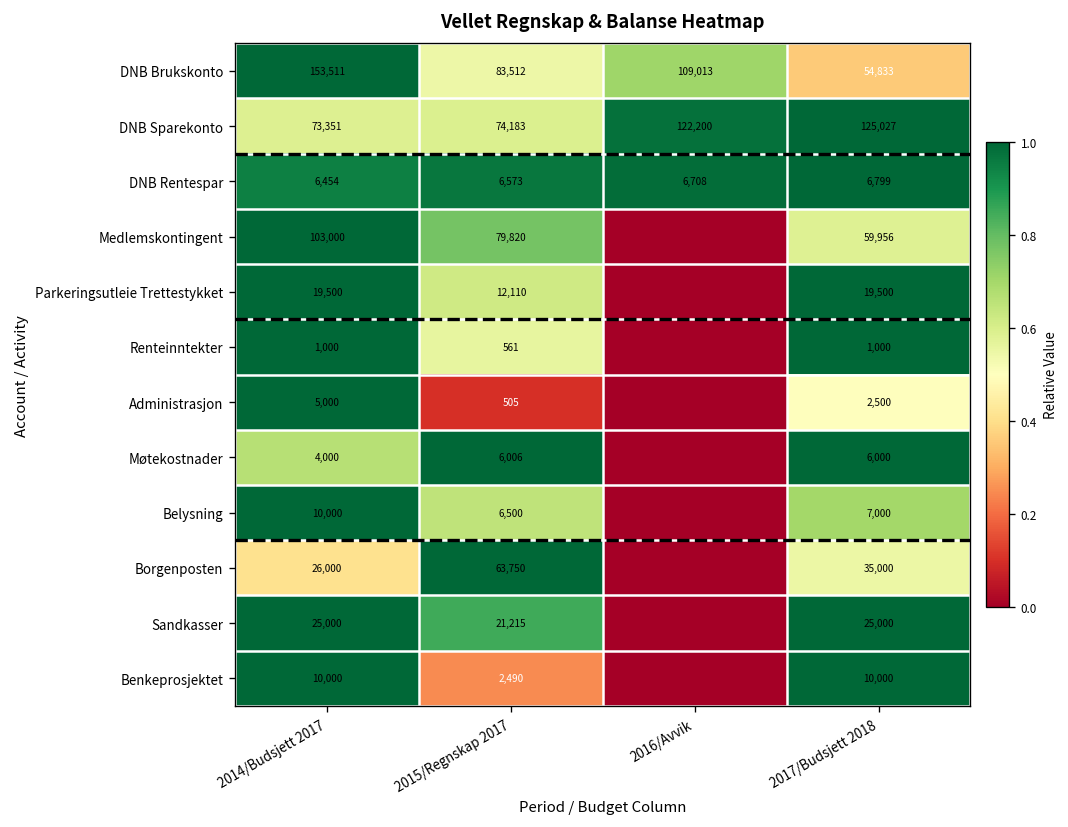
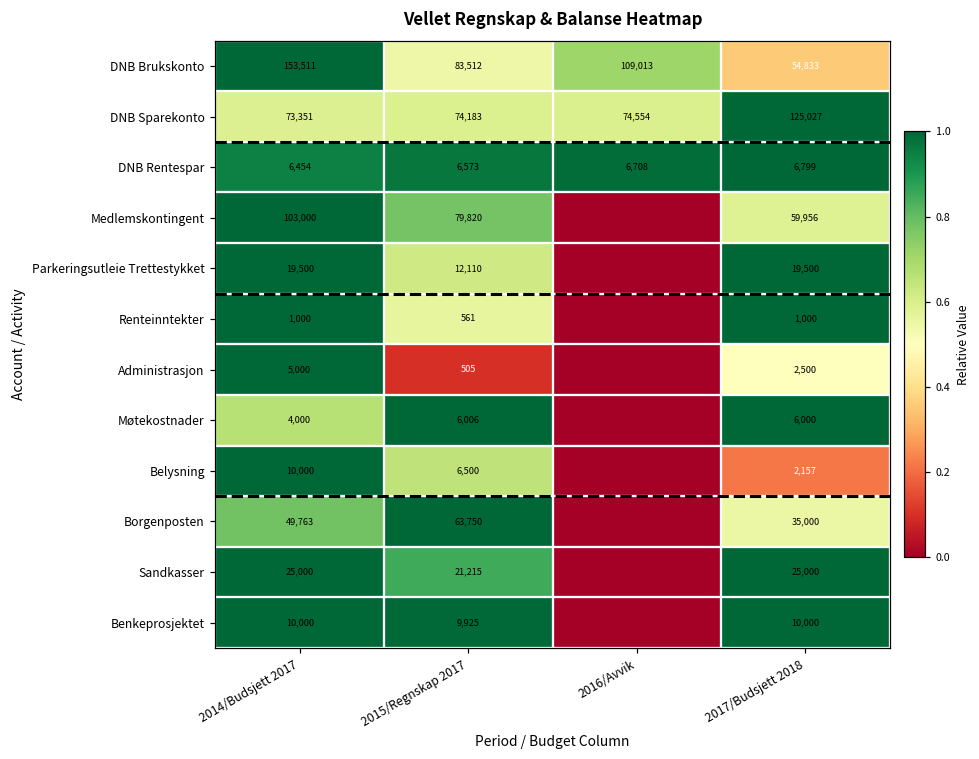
DNB Sparekonto, 2016/Avvik: 122,200 -> 74,554
Belysning, 2017/Budsjett 2018: 7,000 -> 2,157
Borgenposten, 2014/Budsjett 2017: 26,000 -> 49,763
Benkeprosjektet, 2015/Regnskap 2017: 2,490 -> 9,925
